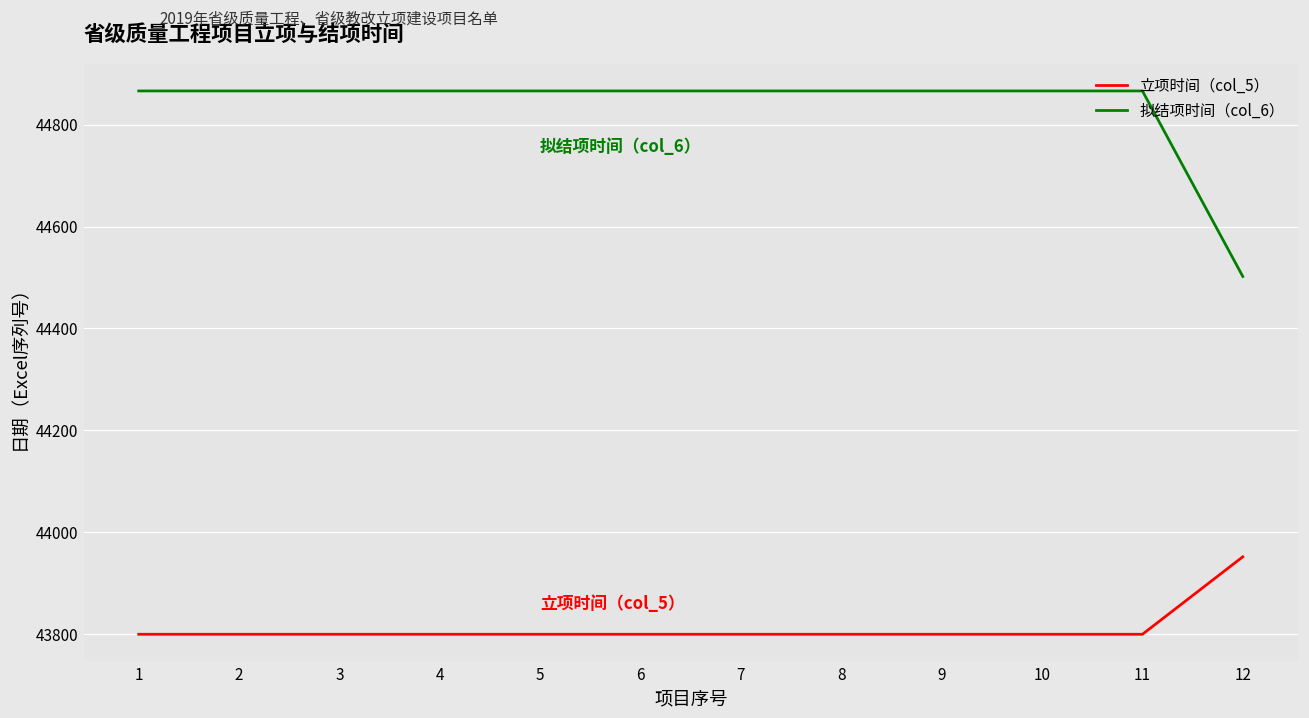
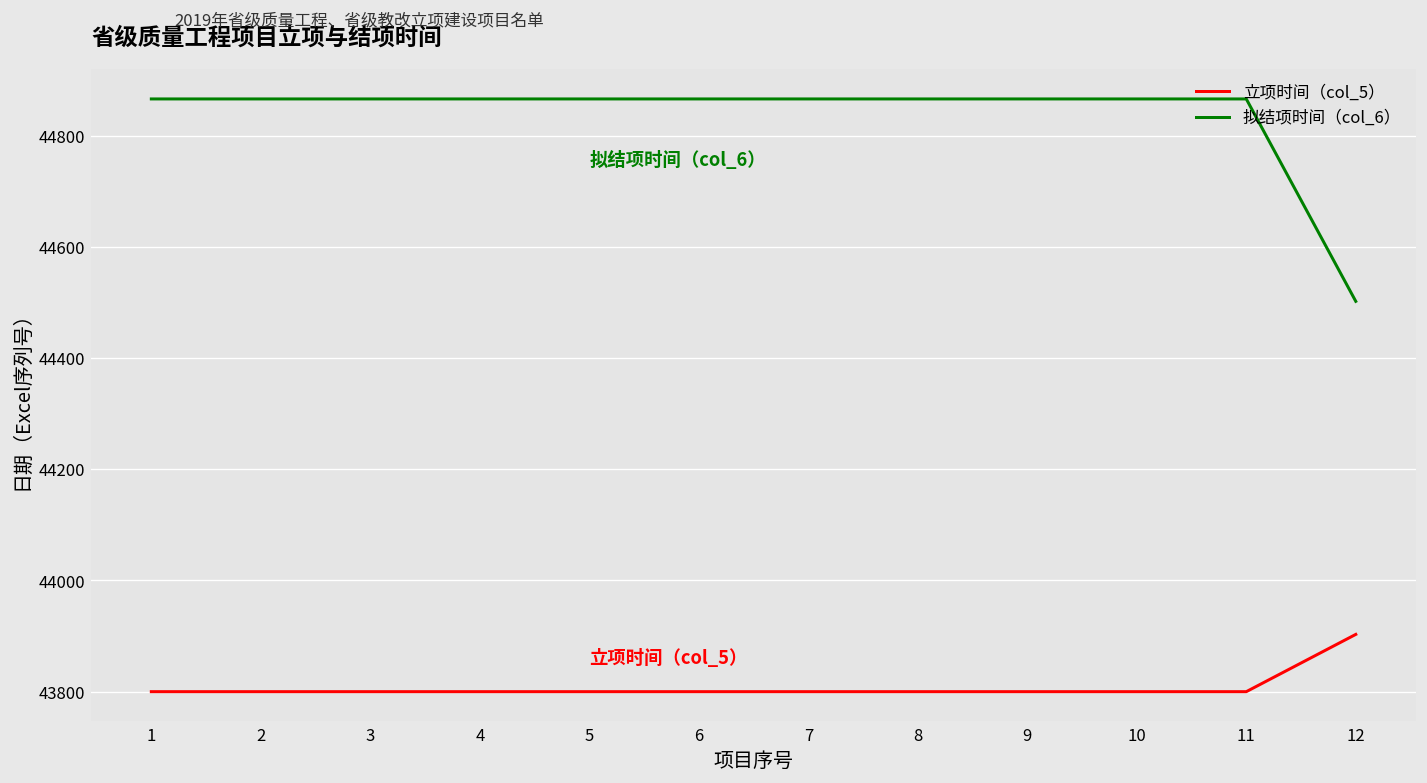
立项时间（col_5）, 12: 43950 -> 43900
